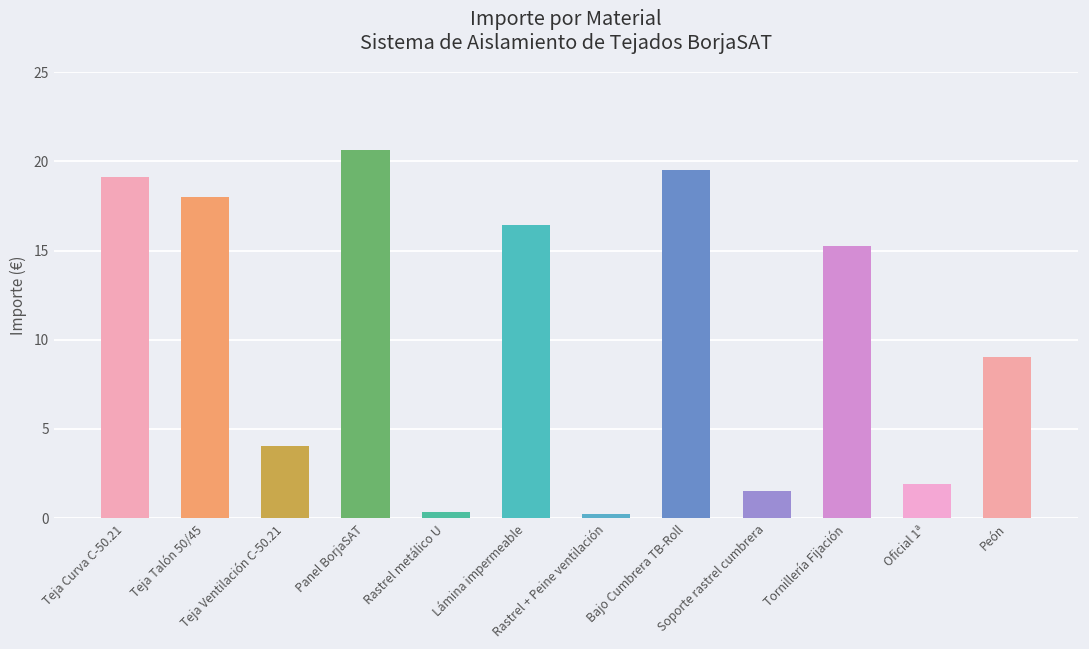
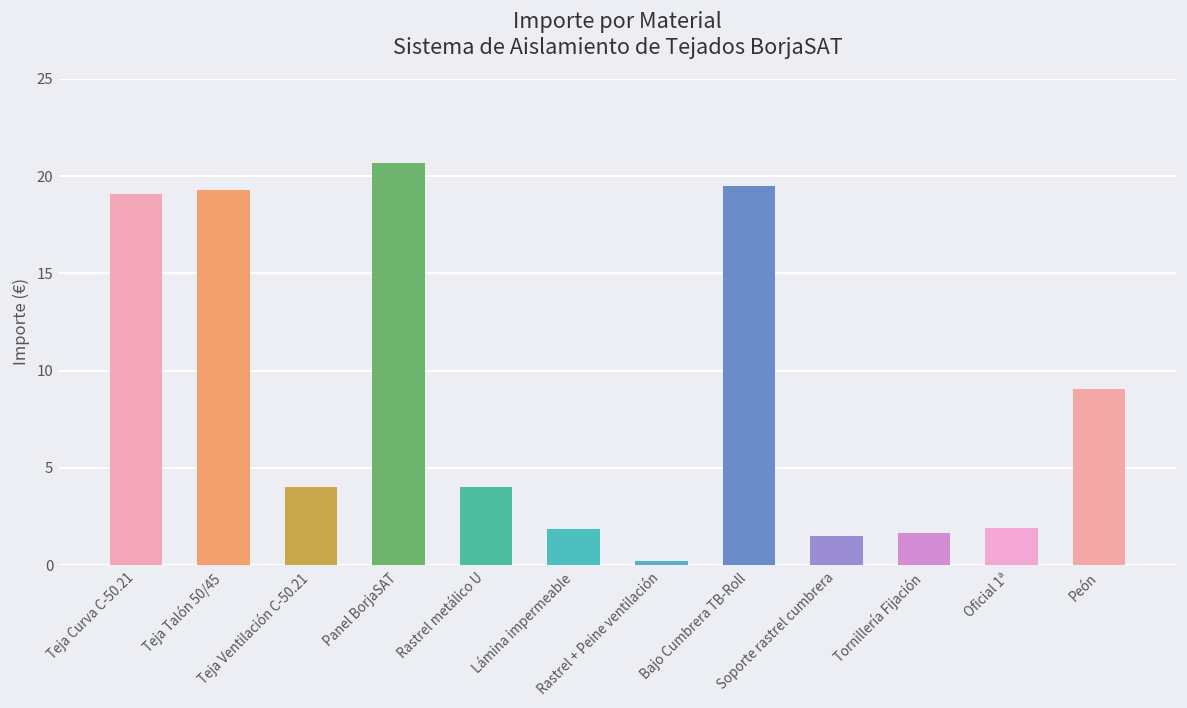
Teja Talón 50/45: 18.0 -> 19.3
Rastrel metálico U: 0.4 -> 4.0
Lámina impermeable: 16.4 -> 1.9
Tornillería Fijación: 15.3 -> 1.7
